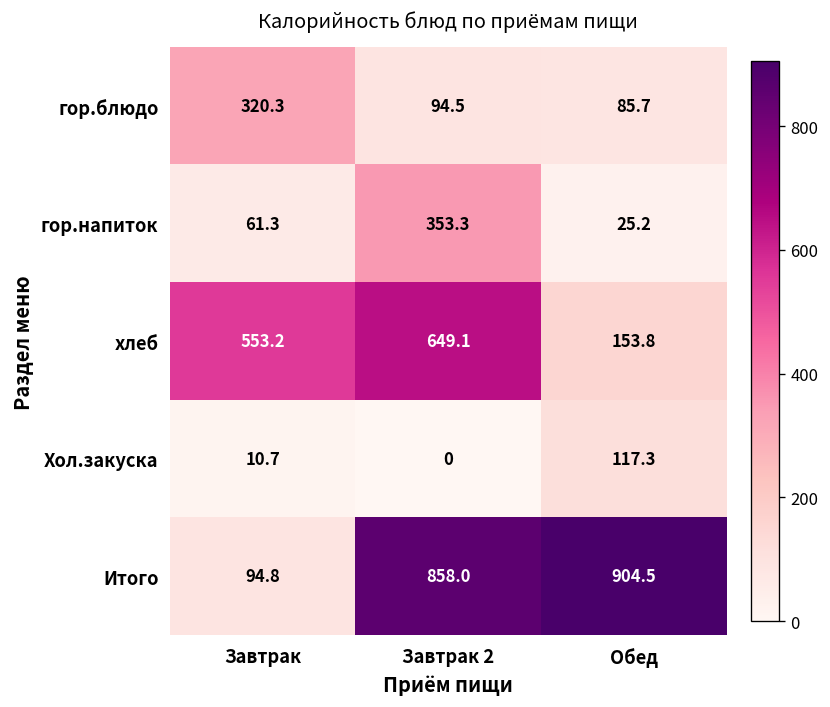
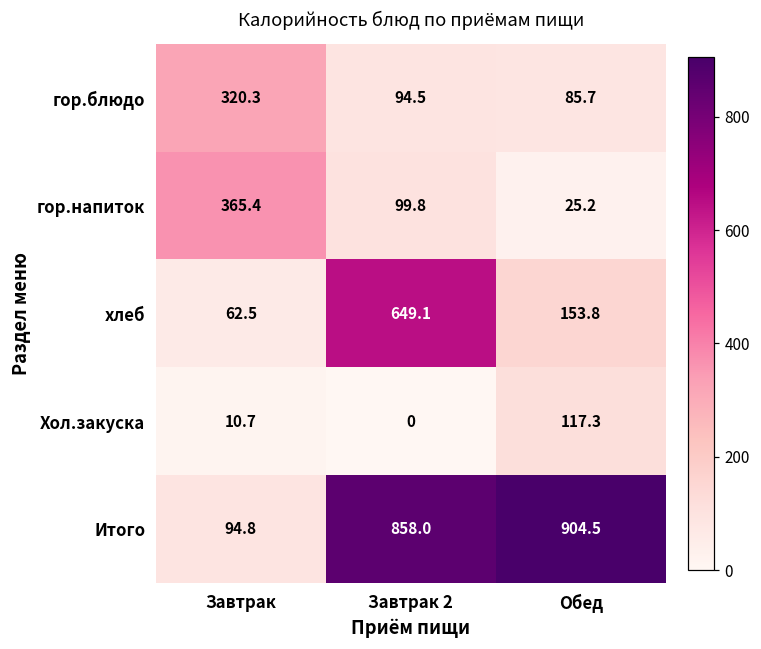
гор.напиток, Завтрак: 61.3 -> 365.4
гор.напиток, Завтрак 2: 353.3 -> 99.8
хлеб, Завтрак: 553.2 -> 62.5
